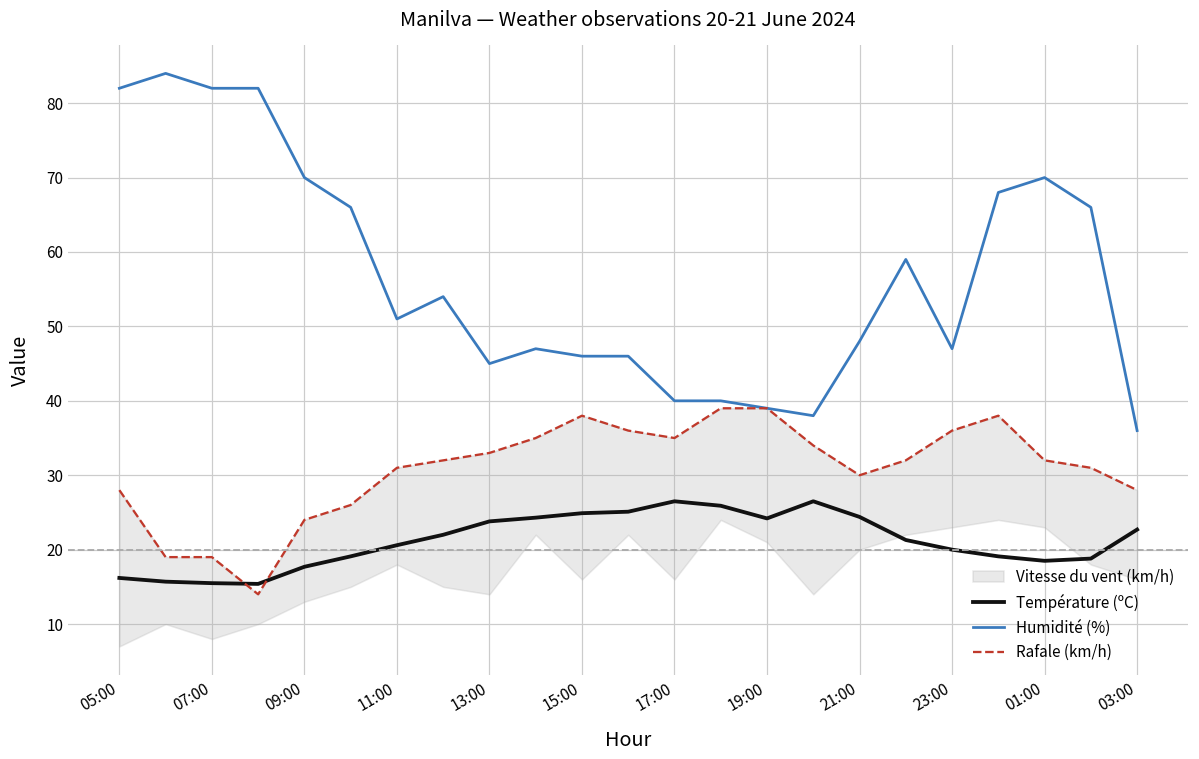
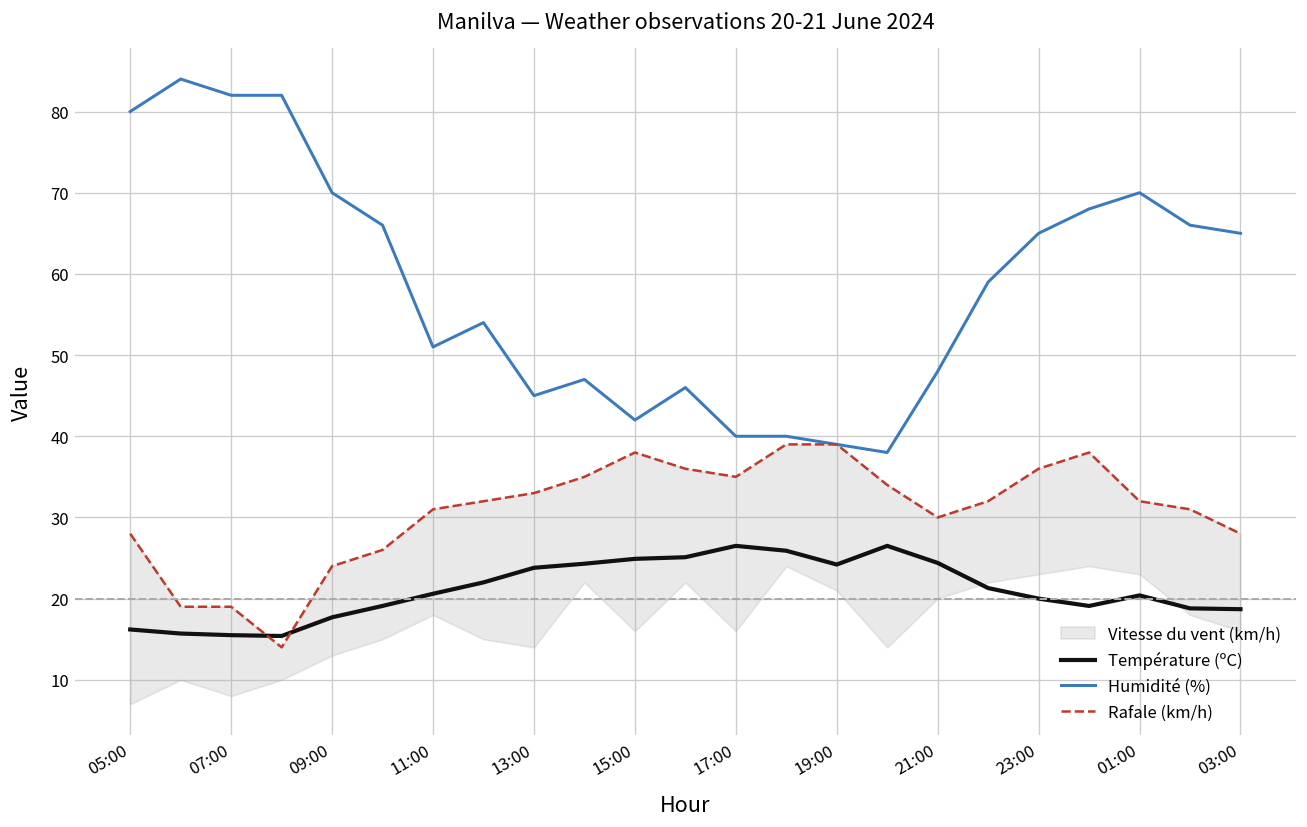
Humidité (%), 05:00: 82 -> 80
Humidité (%), 15:00: 46 -> 42
Humidité (%), 23:00: 47 -> 65
Température (ºC), 01:00: 19 -> 20
Température (ºC), 03:00: 23 -> 19
Humidité (%), 03:00: 36 -> 65
